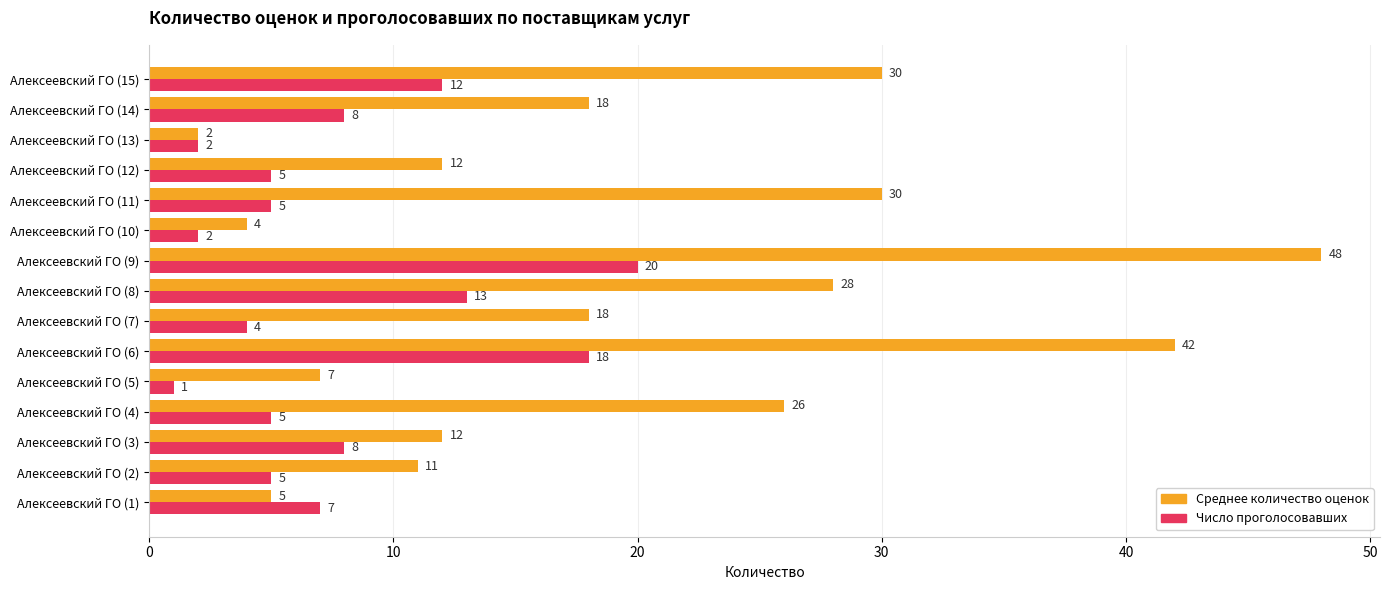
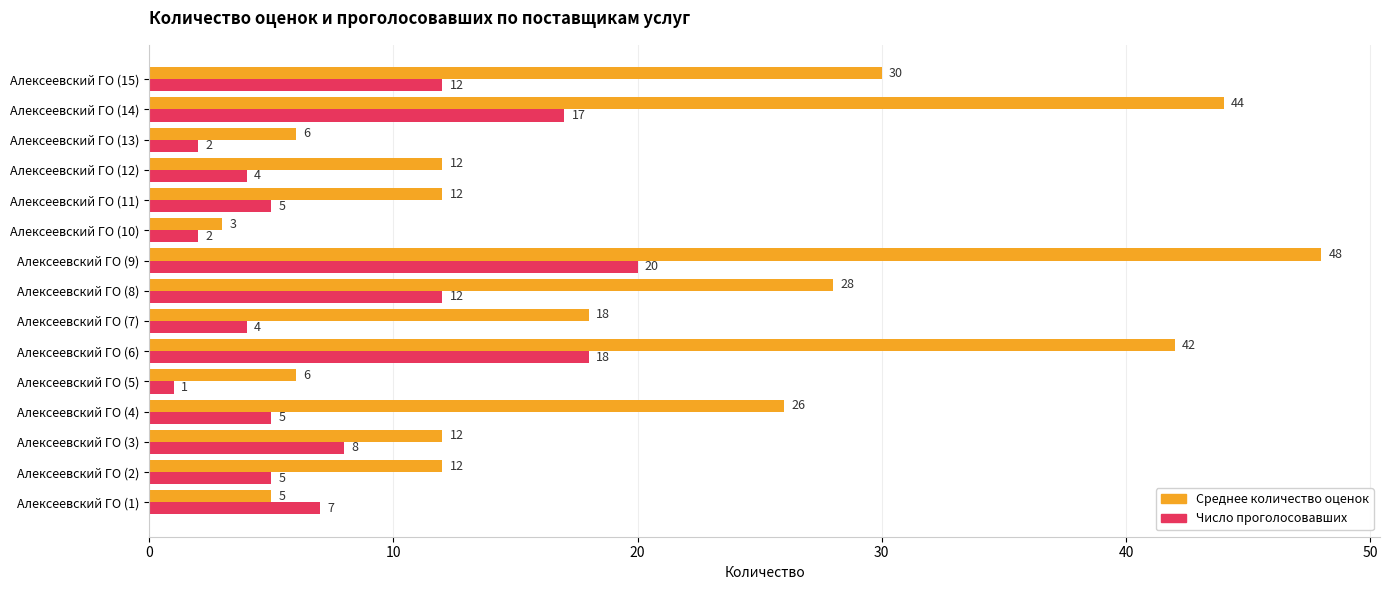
Среднее количество оценок, Алексеевский ГО (14): 18 -> 44
Число проголосовавших, Алексеевский ГО (14): 8 -> 17
Среднее количество оценок, Алексеевский ГО (13): 2 -> 6
Число проголосовавших, Алексеевский ГО (12): 5 -> 4
Среднее количество оценок, Алексеевский ГО (11): 30 -> 12
Среднее количество оценок, Алексеевский ГО (10): 4 -> 3
Число проголосовавших, Алексеевский ГО (8): 13 -> 12
Среднее количество оценок, Алексеевский ГО (5): 7 -> 6
Среднее количество оценок, Алексеевский ГО (2): 11 -> 12
